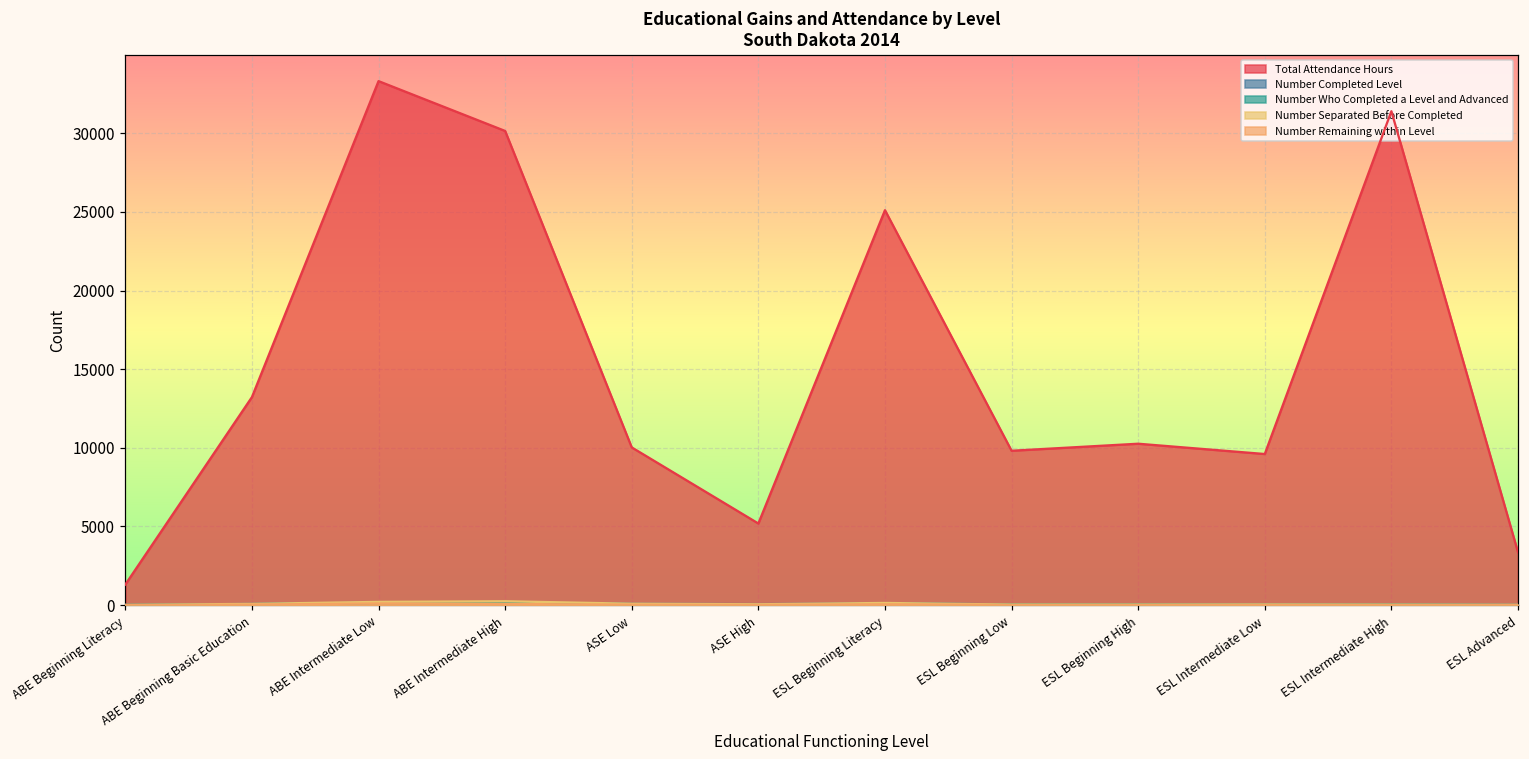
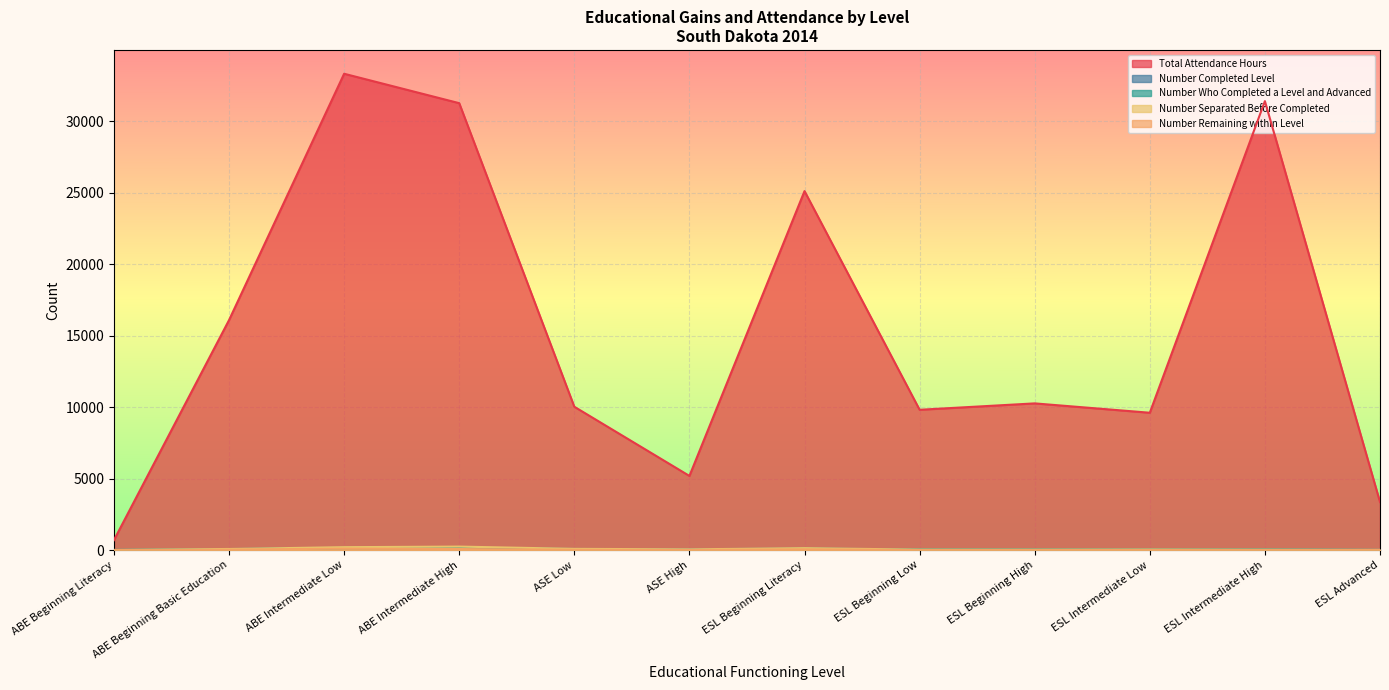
Total Attendance Hours, ABE Beginning Literacy: 1300 -> 700
Total Attendance Hours, ABE Beginning Basic Education: 13200 -> 16100
Total Attendance Hours, ABE Intermediate High: 30100 -> 31300
